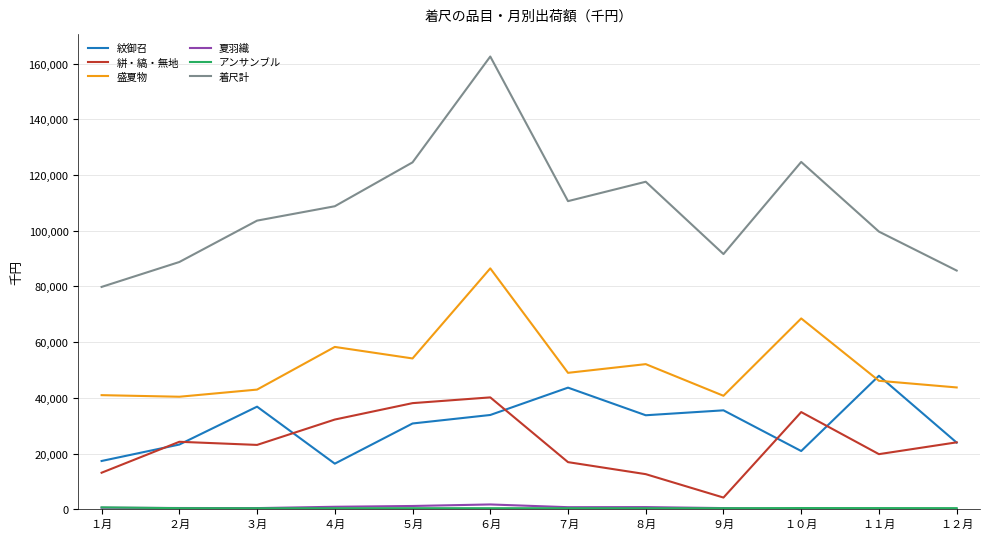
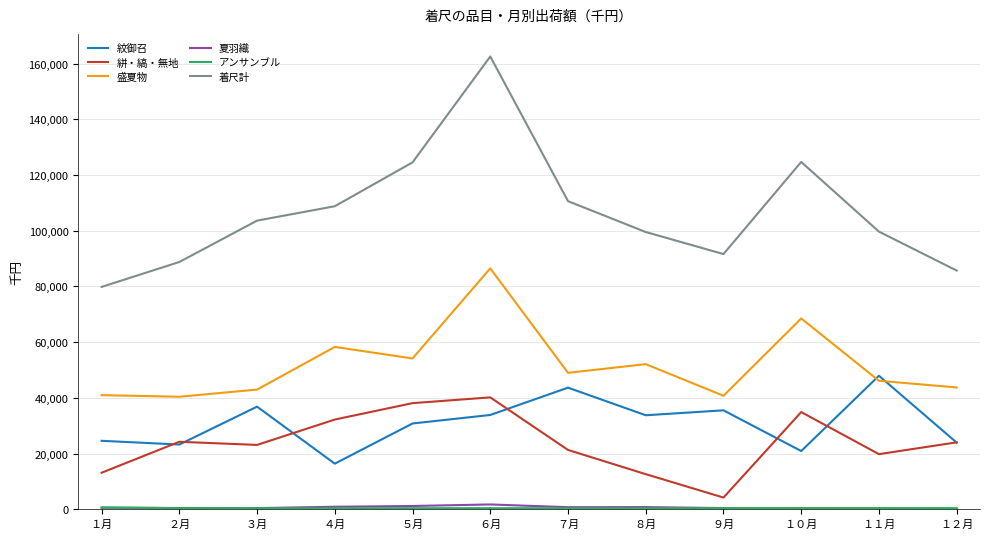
紋御召, １月: 17,000 -> 25,000
絣・縞・無地, ７月: 17,000 -> 21,000
着尺計, ８月: 118,000 -> 100,000
